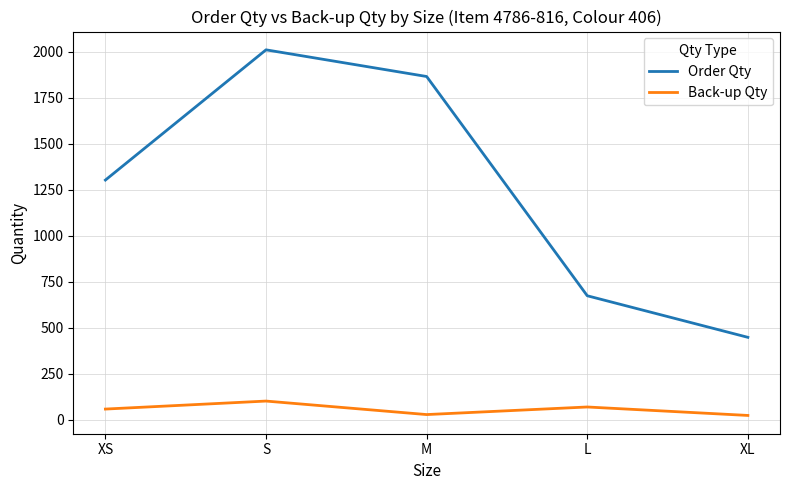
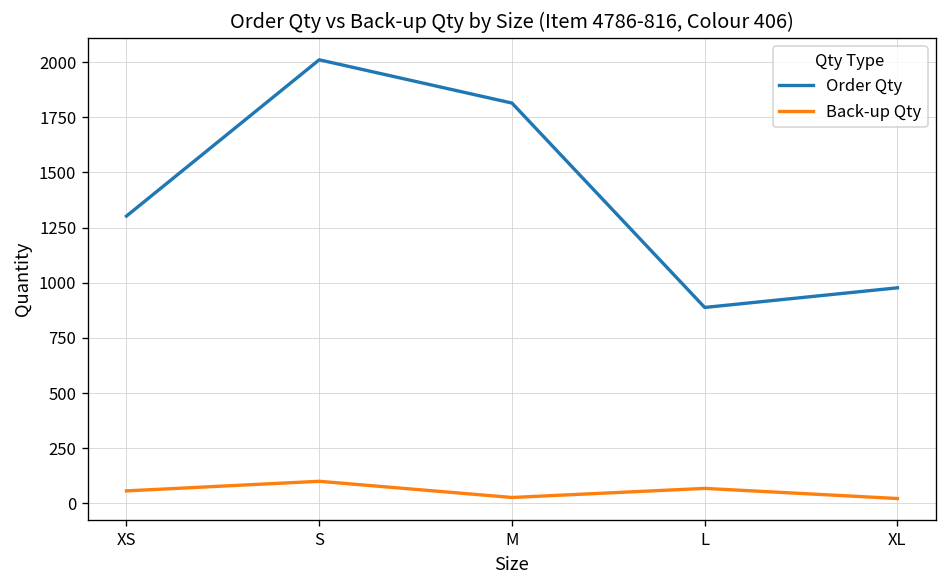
Order Qty, M: 1870 -> 1810
Order Qty, L: 670 -> 890
Order Qty, XL: 450 -> 980
